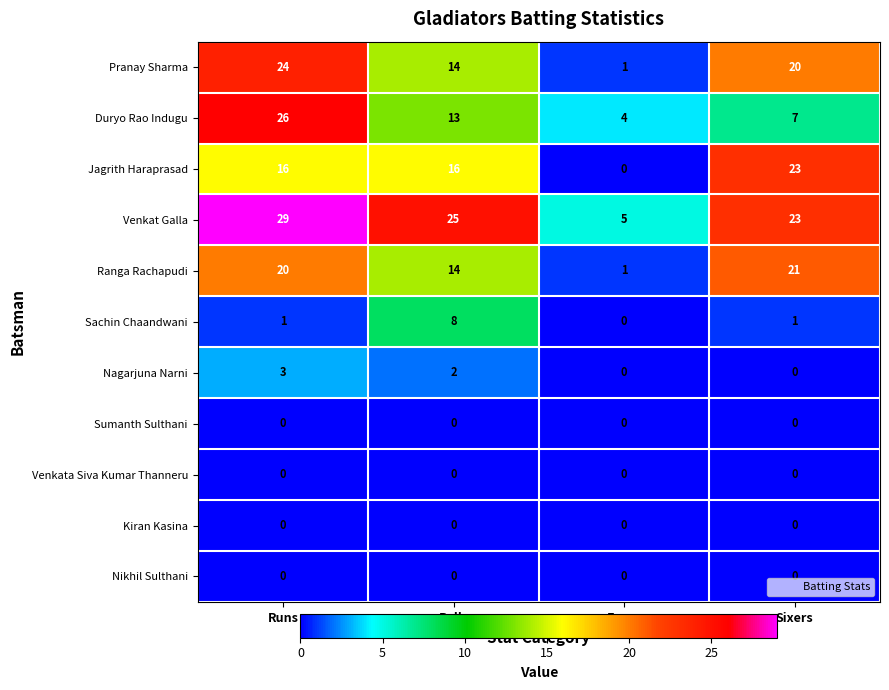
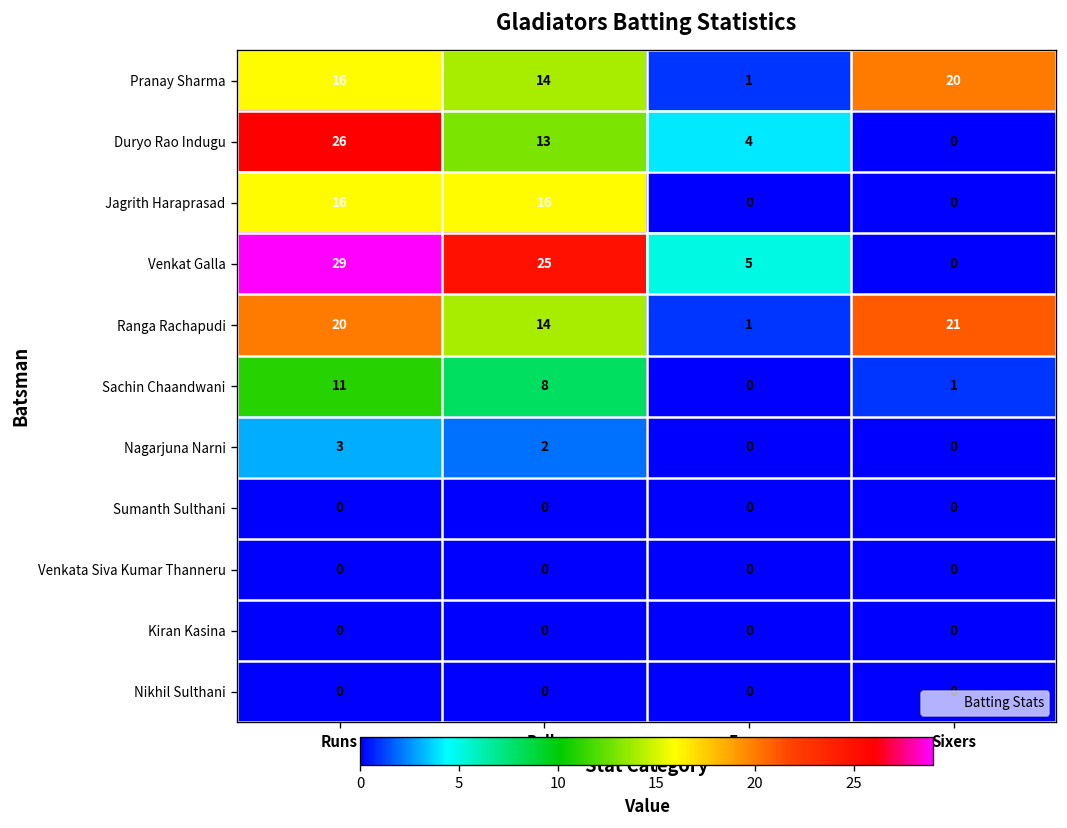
Pranay Sharma, Runs: 24 -> 16
Duryo Rao Indugu, Sixers: 7 -> 0
Jagrith Haraprasad, Sixers: 23 -> 0
Venkat Galla, Sixers: 23 -> 0
Sachin Chaandwani, Runs: 1 -> 11
